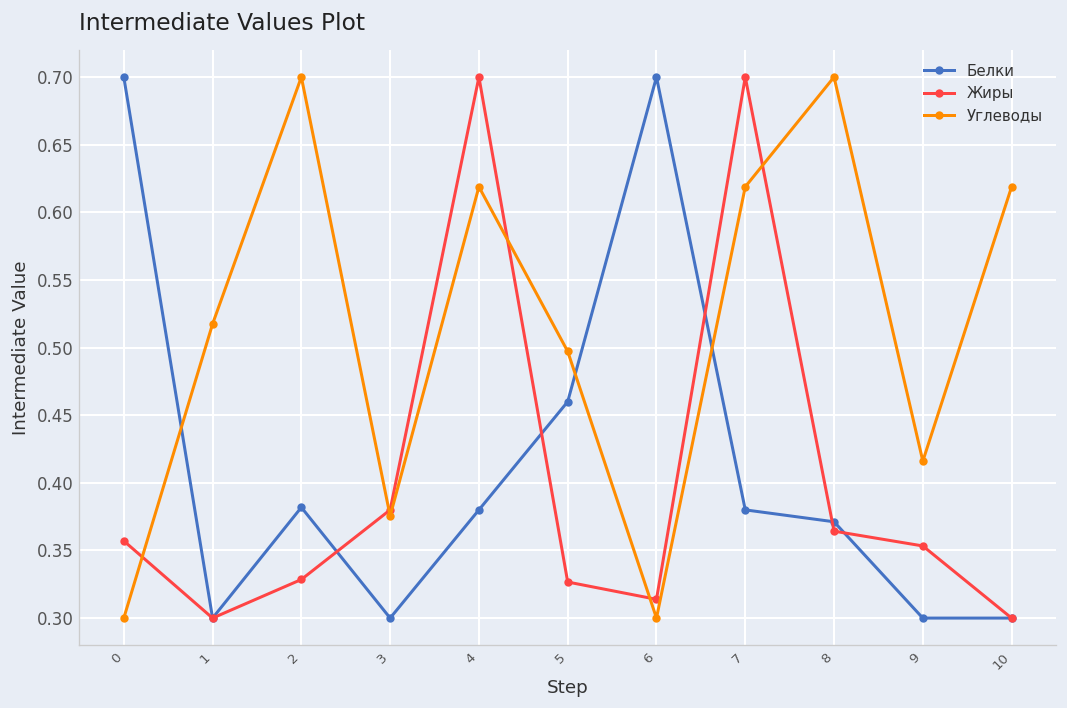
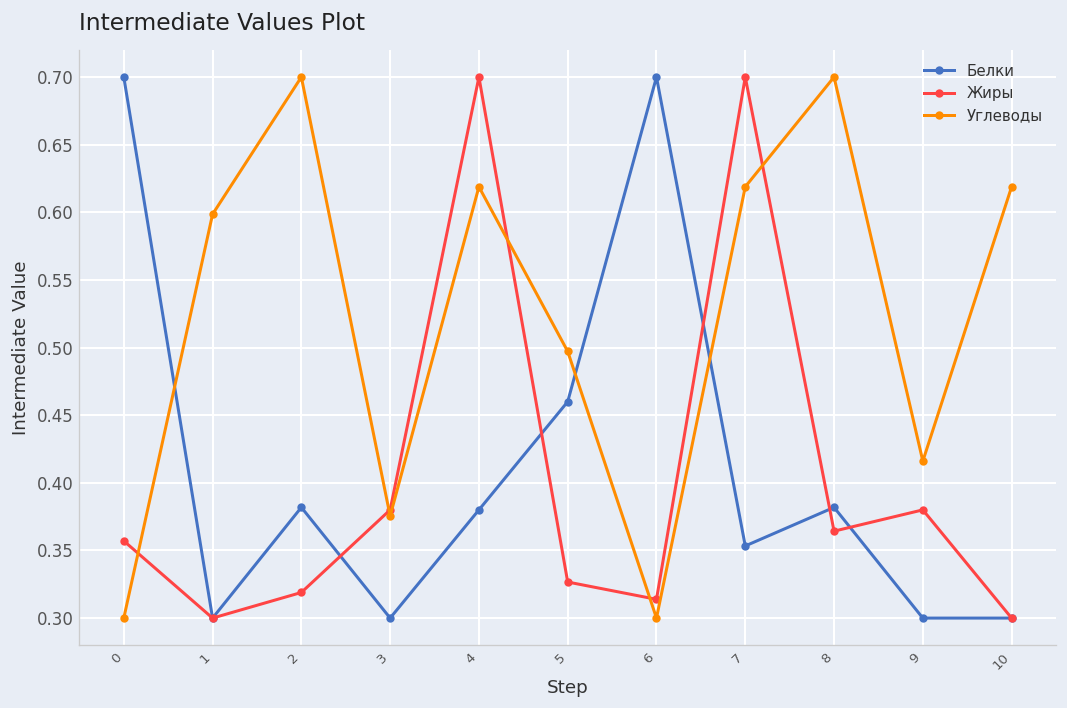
Углеводы, 1: 0.517 -> 0.599
Жиры, 2: 0.329 -> 0.319
Белки, 7: 0.380 -> 0.353
Белки, 8: 0.371 -> 0.382
Жиры, 9: 0.353 -> 0.380
